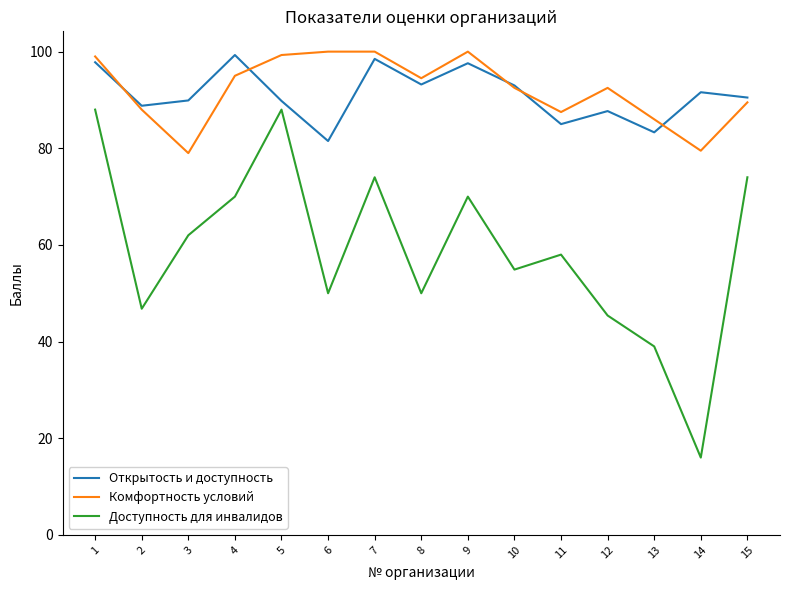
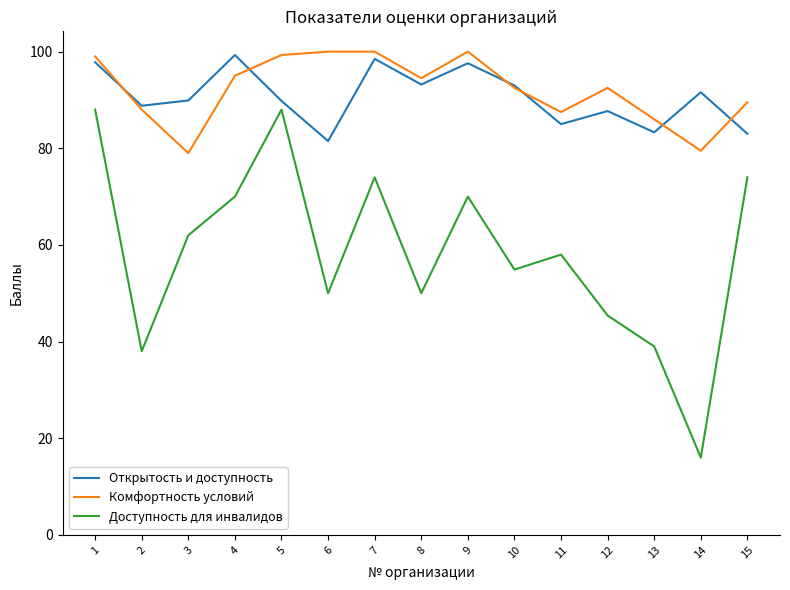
Доступность для инвалидов, 2: 47 -> 38
Открытость и доступность, 15: 91 -> 83
